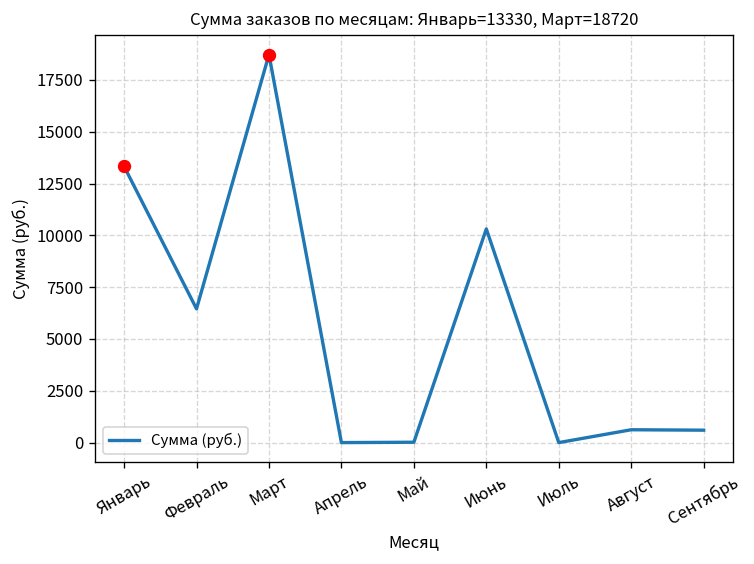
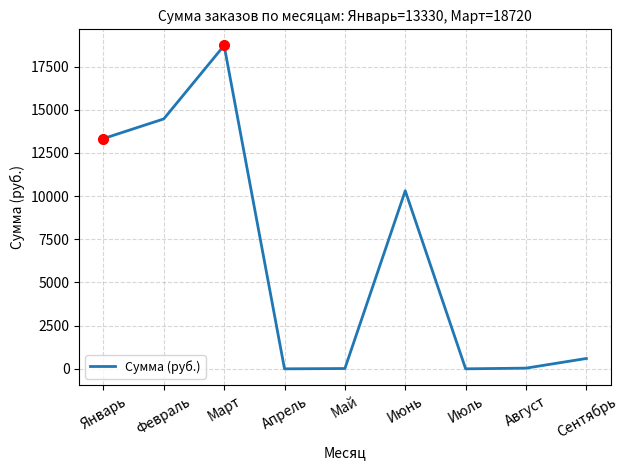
Сумма (руб.), Февраль: 6500 -> 14500
Сумма (руб.), Август: 600 -> 0
